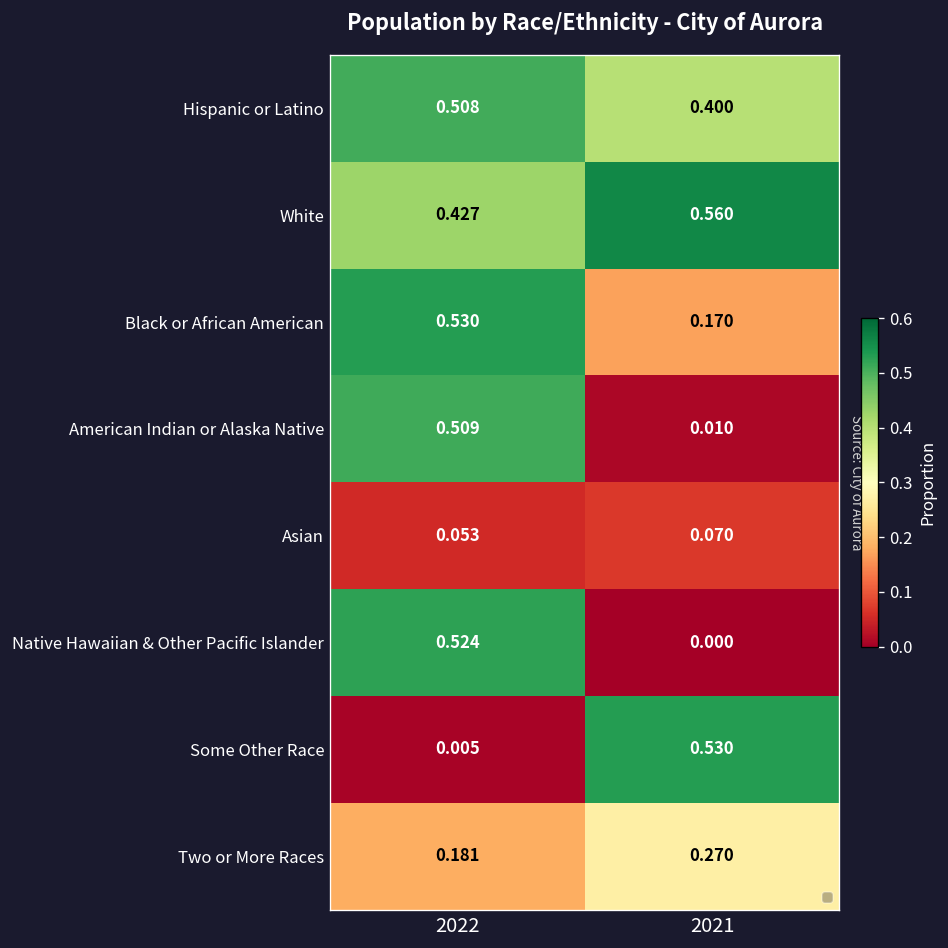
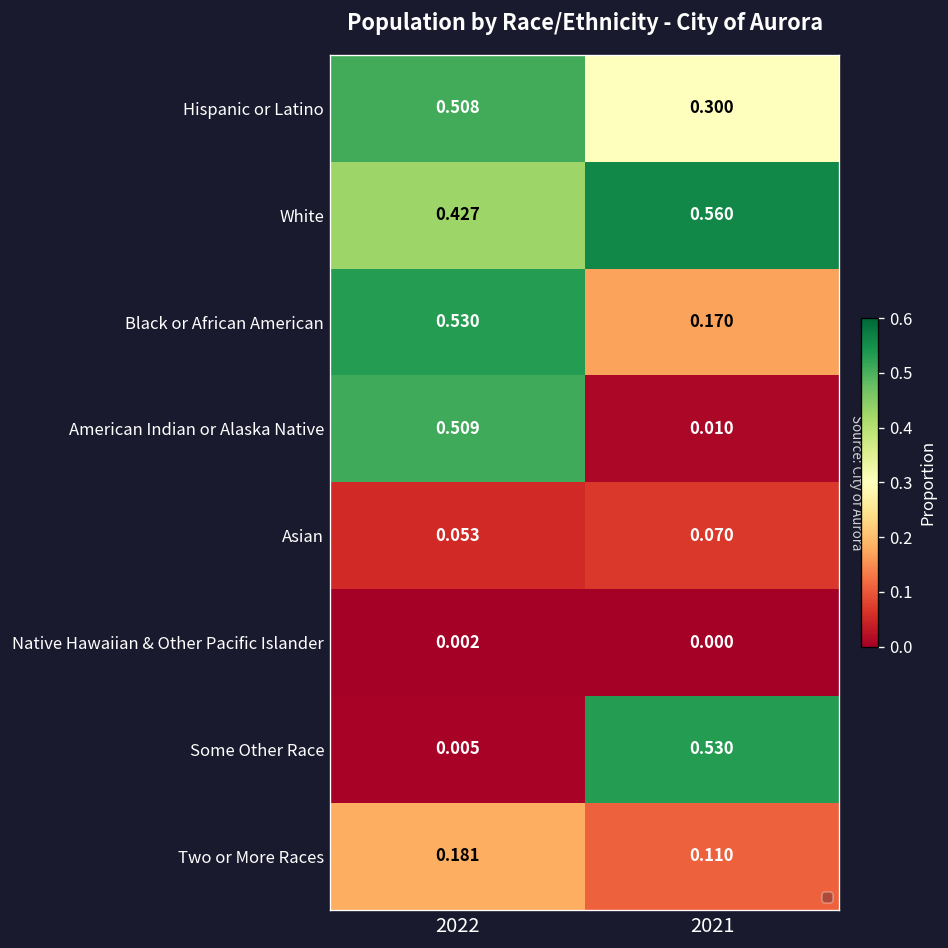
Hispanic or Latino, 2021: 0.400 -> 0.300
Native Hawaiian & Other Pacific Islander, 2022: 0.524 -> 0.002
Two or More Races, 2021: 0.270 -> 0.110
